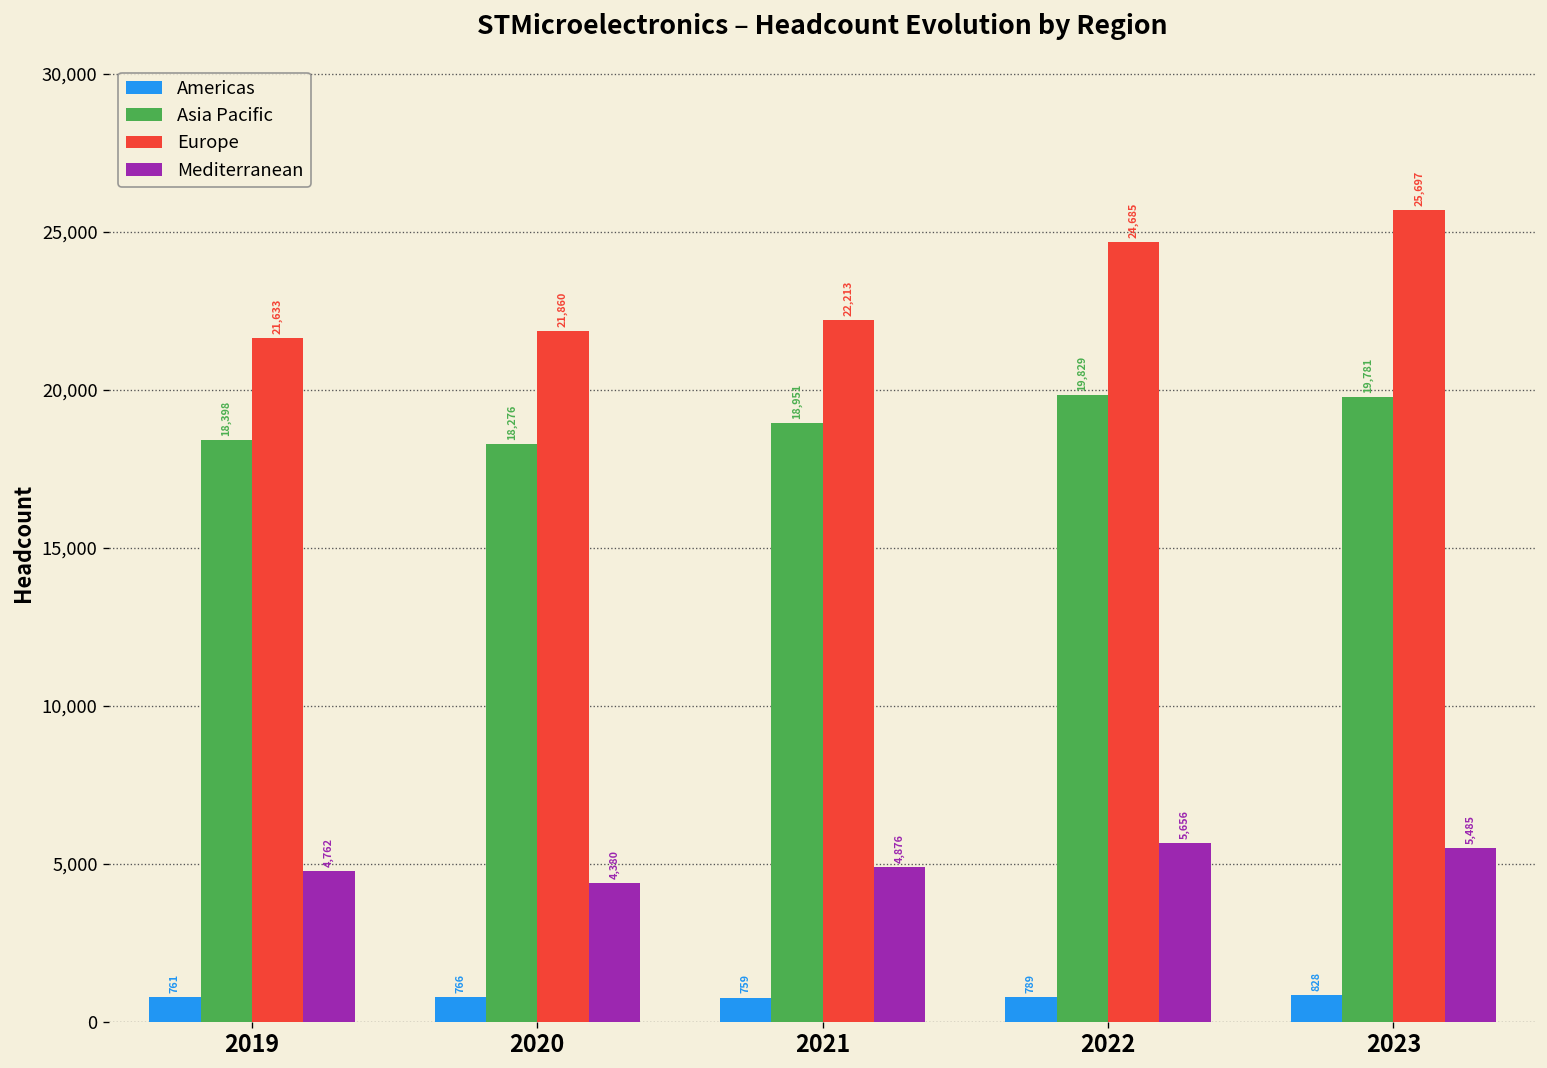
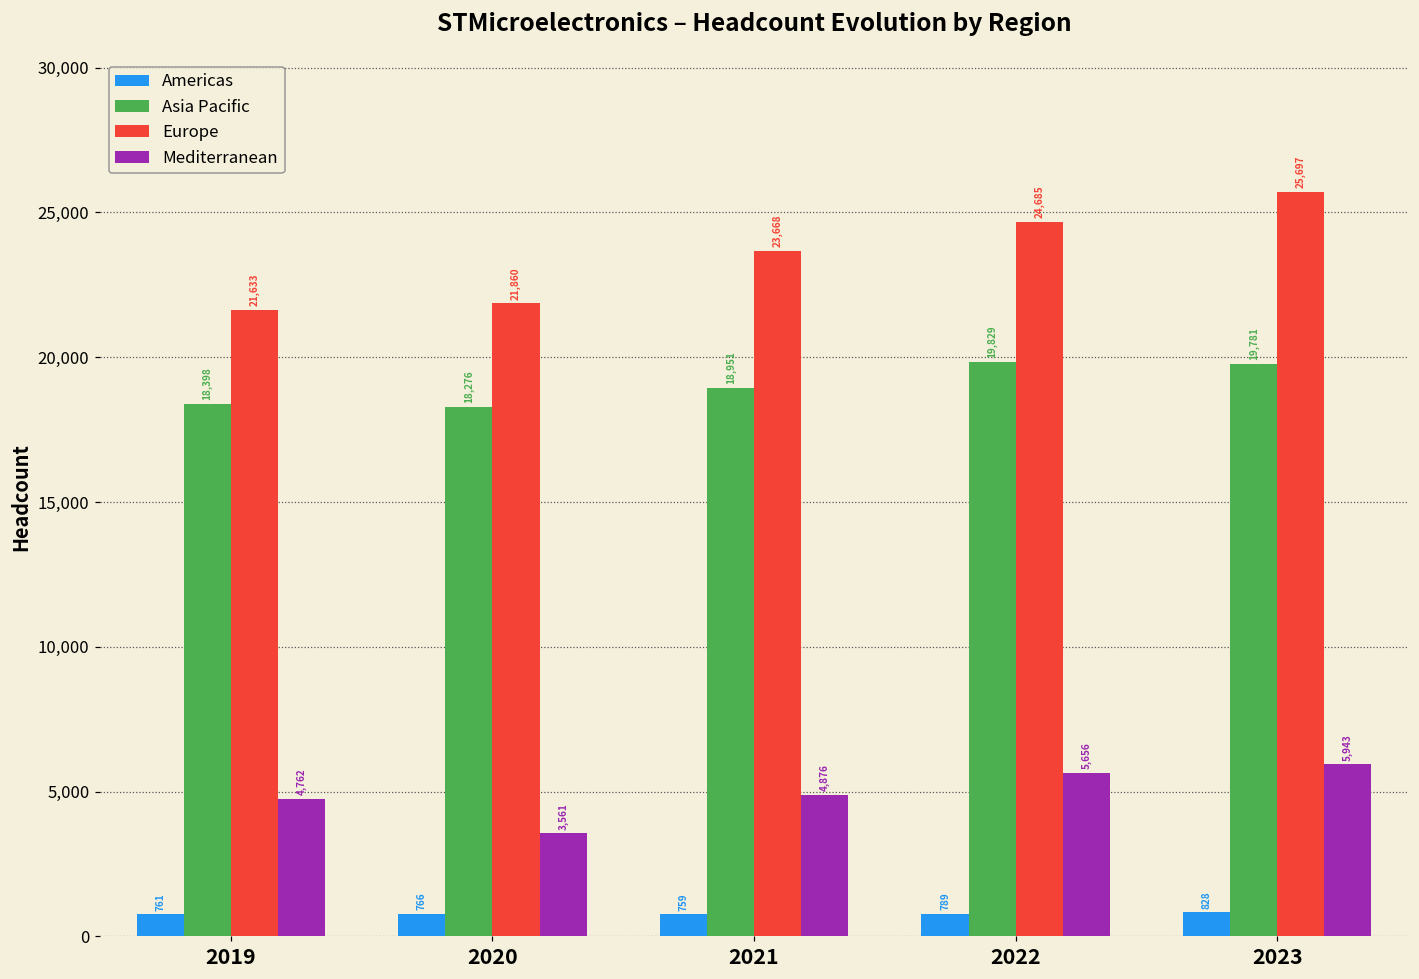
Mediterranean, 2020: 4,380 -> 3,561
Europe, 2021: 22,213 -> 23,668
Mediterranean, 2023: 5,485 -> 5,943
